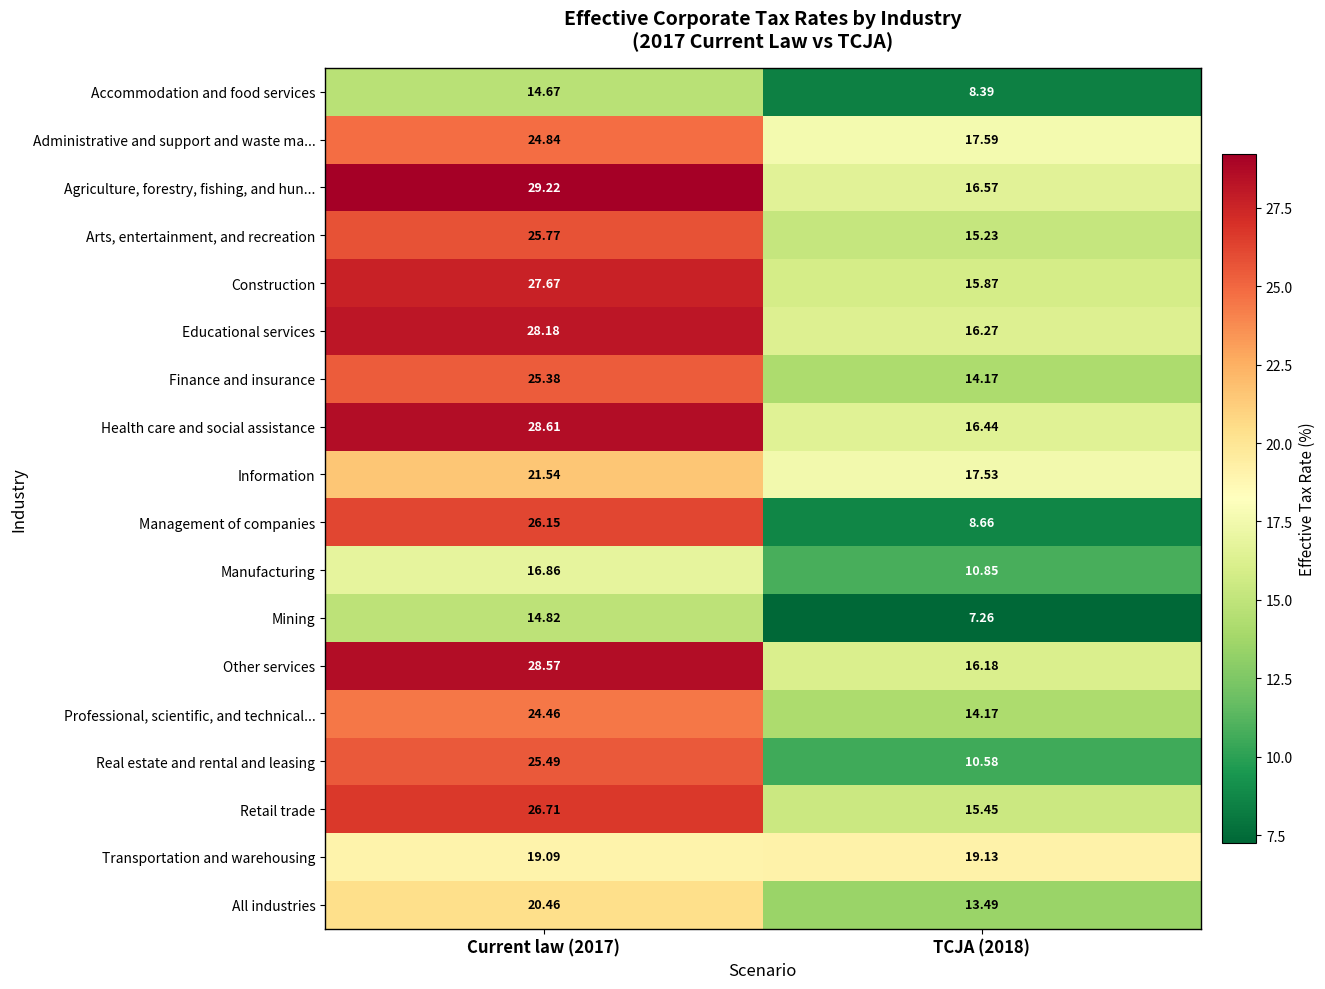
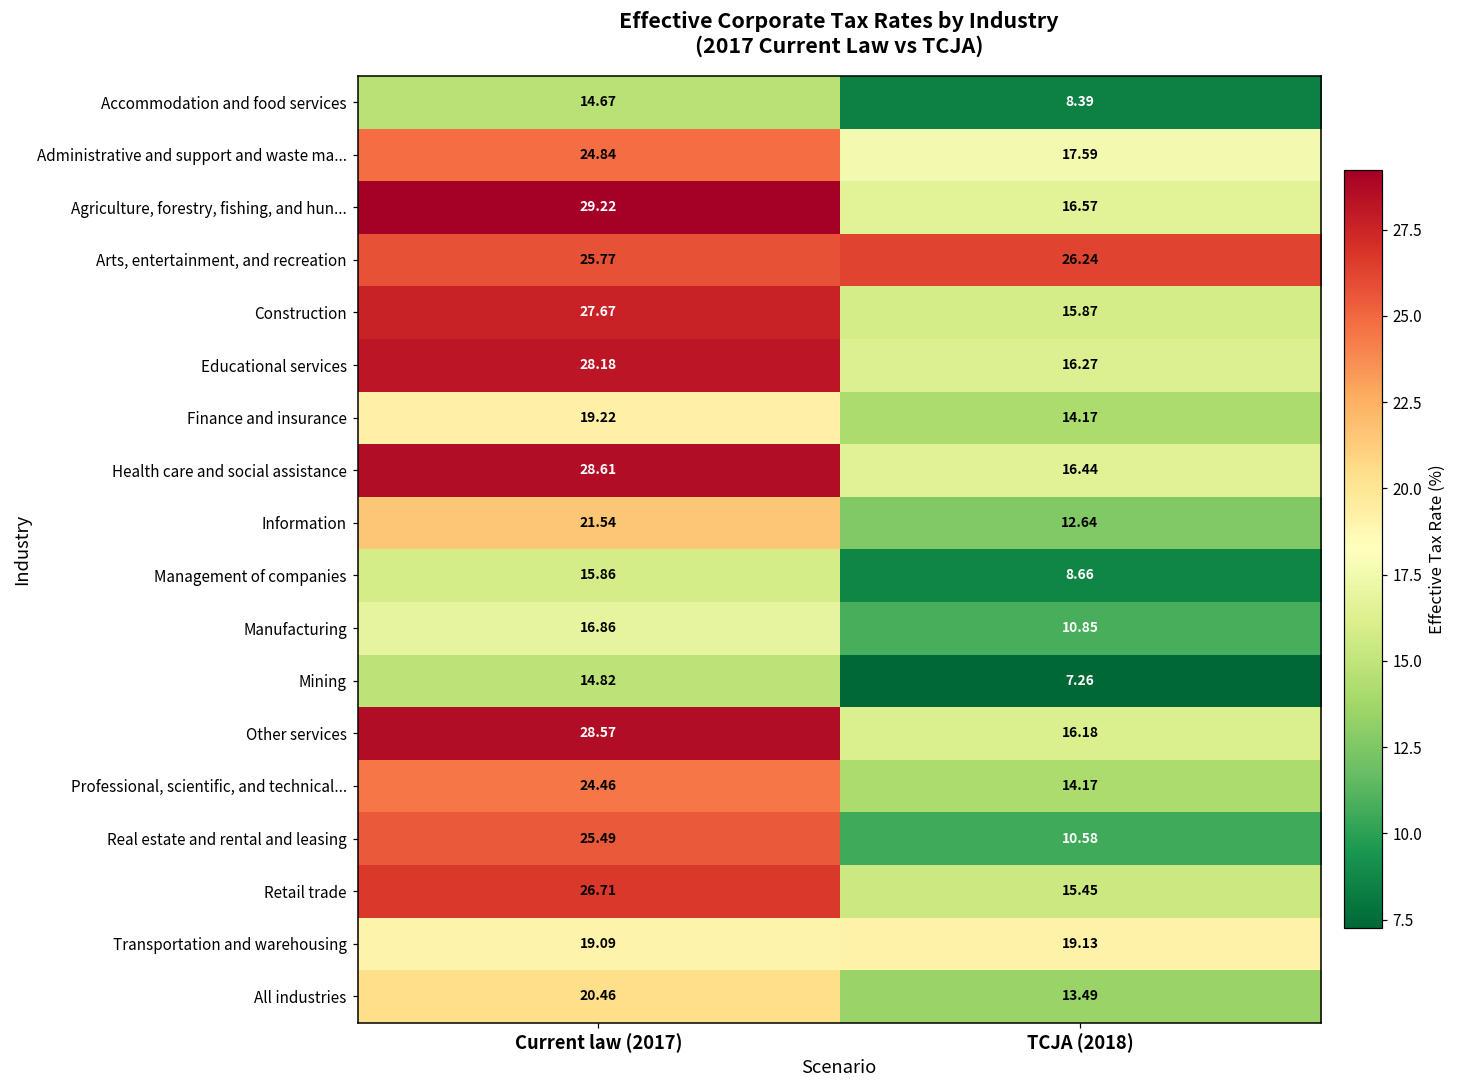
Arts, entertainment, and recreation, TCJA (2018): 15.23 -> 26.24
Finance and insurance, Current law (2017): 25.38 -> 19.22
Information, TCJA (2018): 17.53 -> 12.64
Management of companies, Current law (2017): 26.15 -> 15.86
